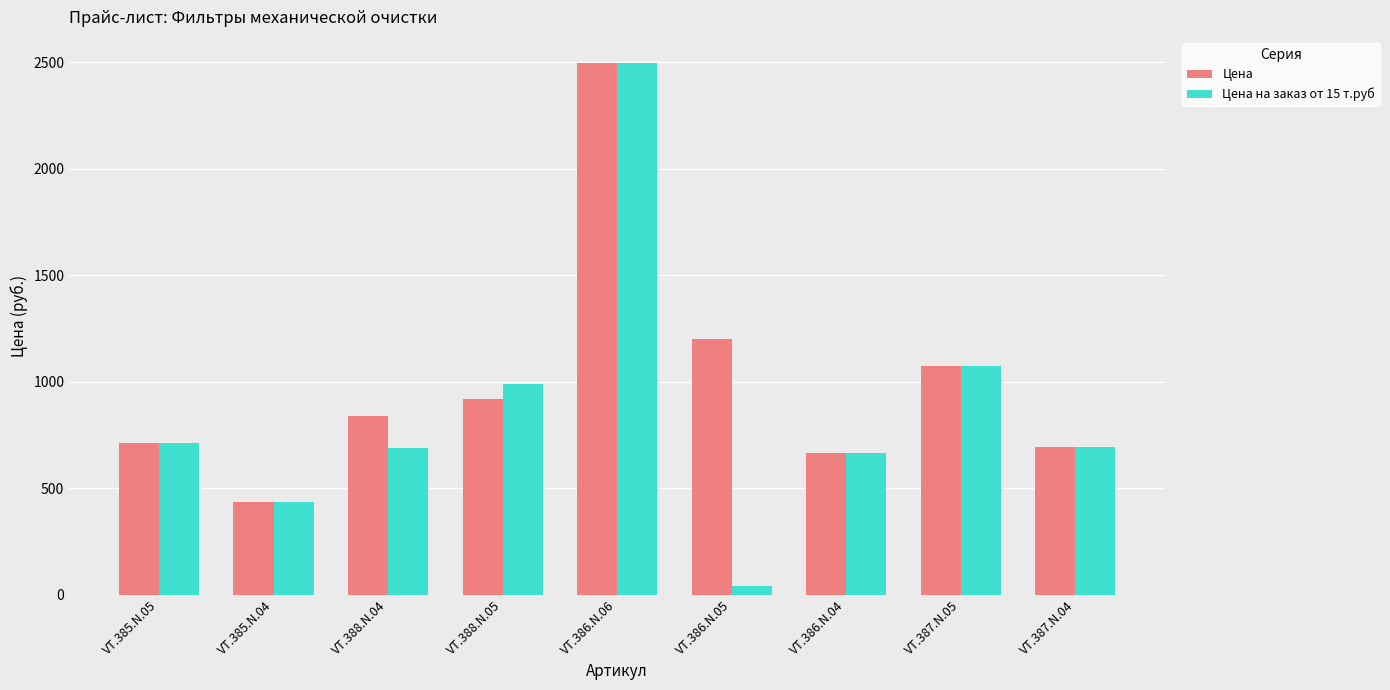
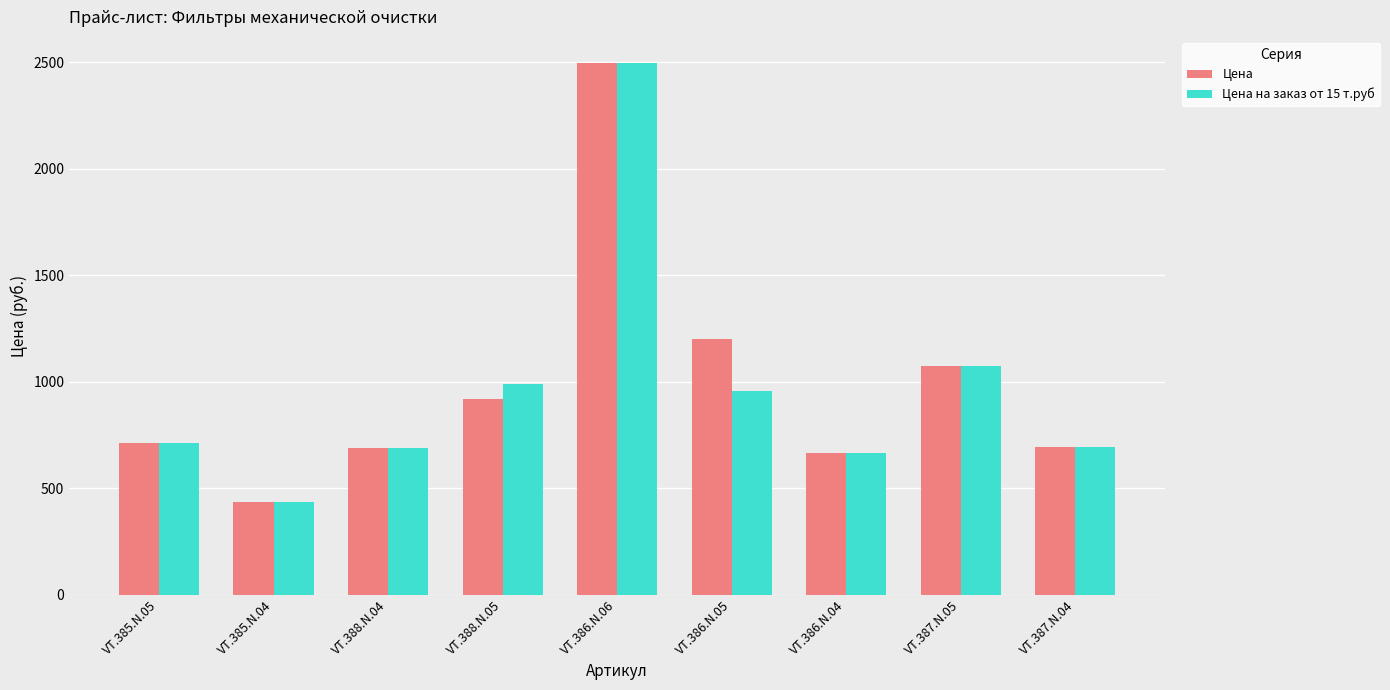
Цена, VT.388.N.04: 840 -> 690
Цена на заказ от 15 т.руб, VT.386.N.05: 40 -> 960
